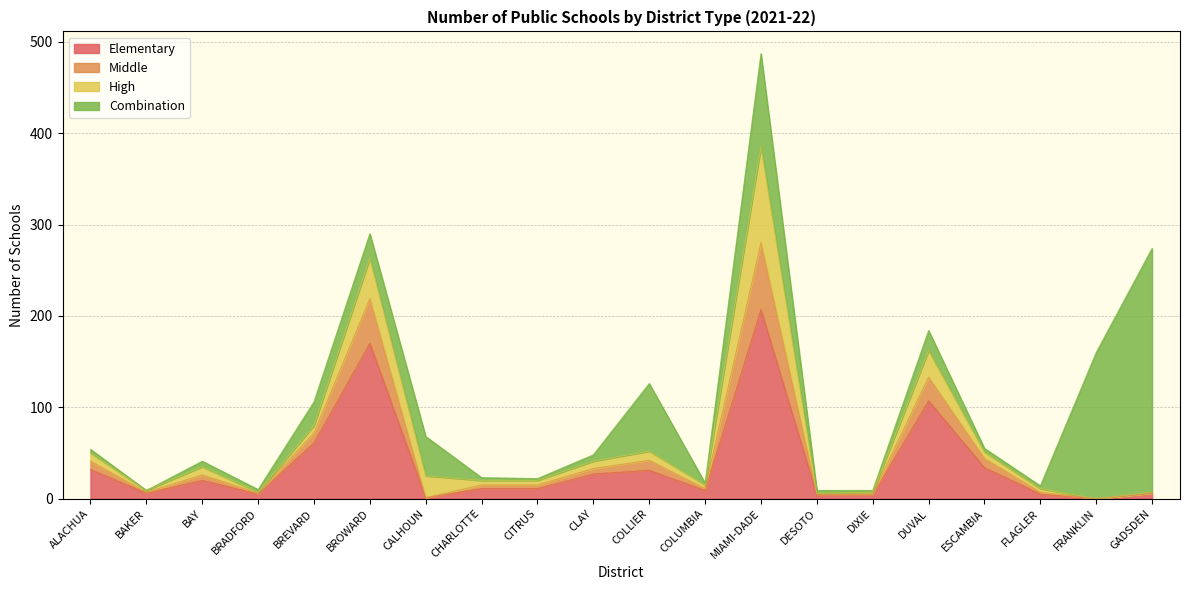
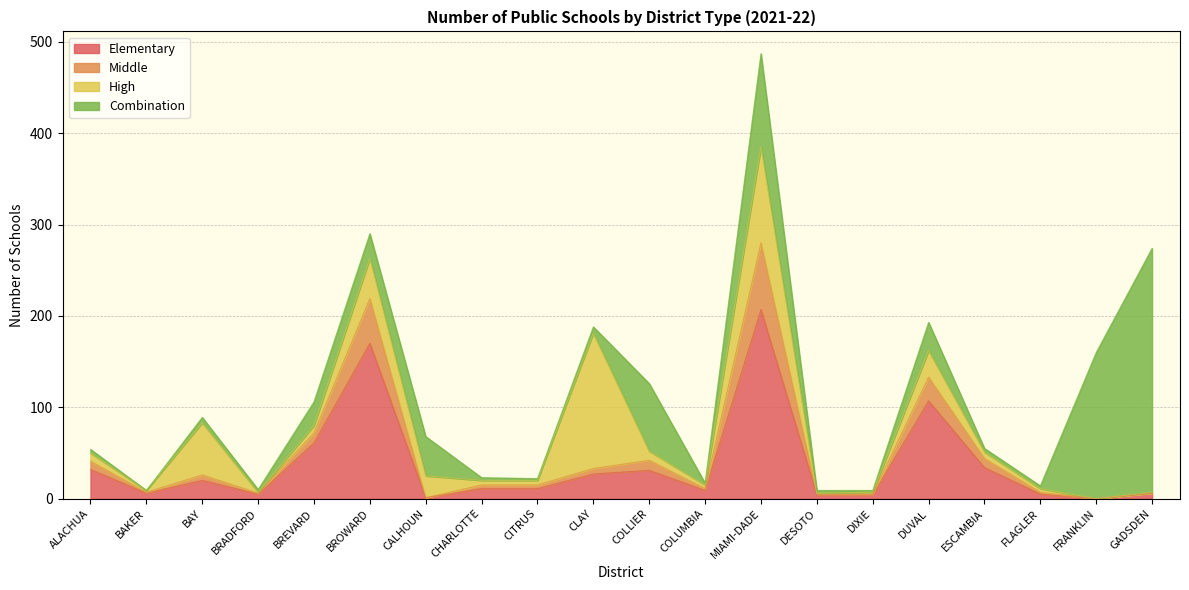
High, BAY: 10 -> 60
High, CLAY: 10 -> 150
Combination, DUVAL: 20 -> 30
